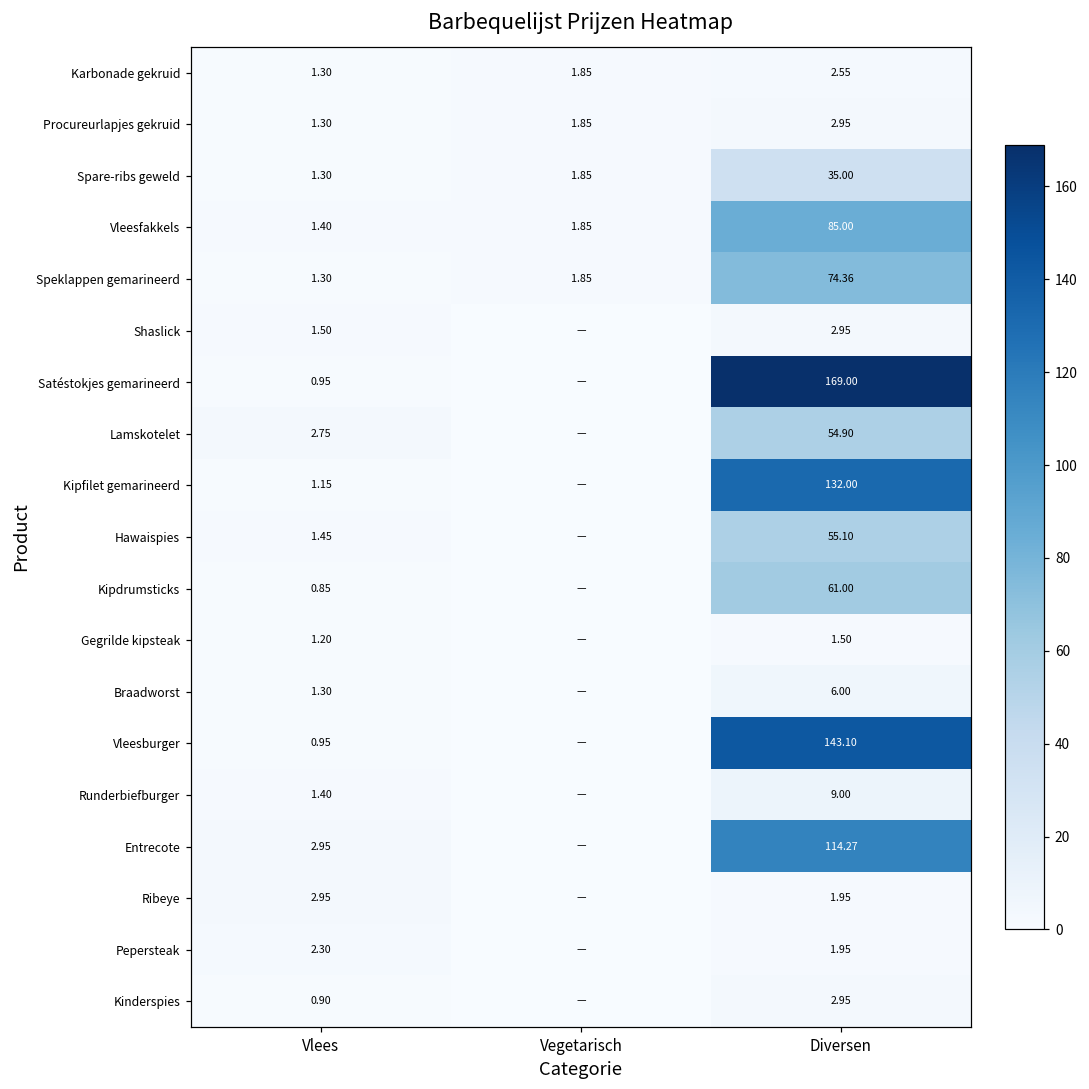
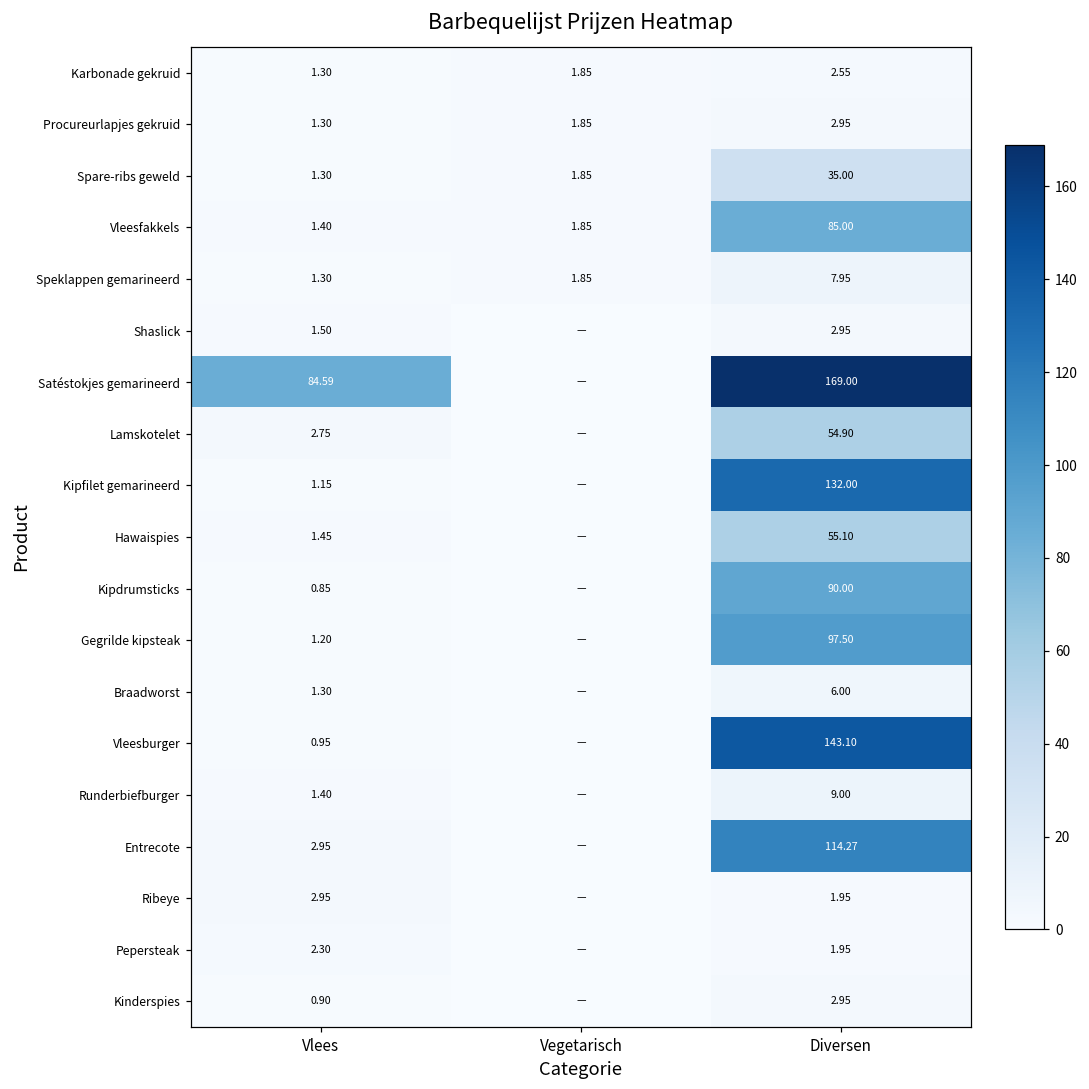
Speklappen gemarineerd, Diversen: 74.36 -> 7.95
Satéstokjes gemarineerd, Vlees: 0.95 -> 84.59
Kipdrumsticks, Diversen: 61.00 -> 90.00
Gegrilde kipsteak, Diversen: 1.50 -> 97.50
